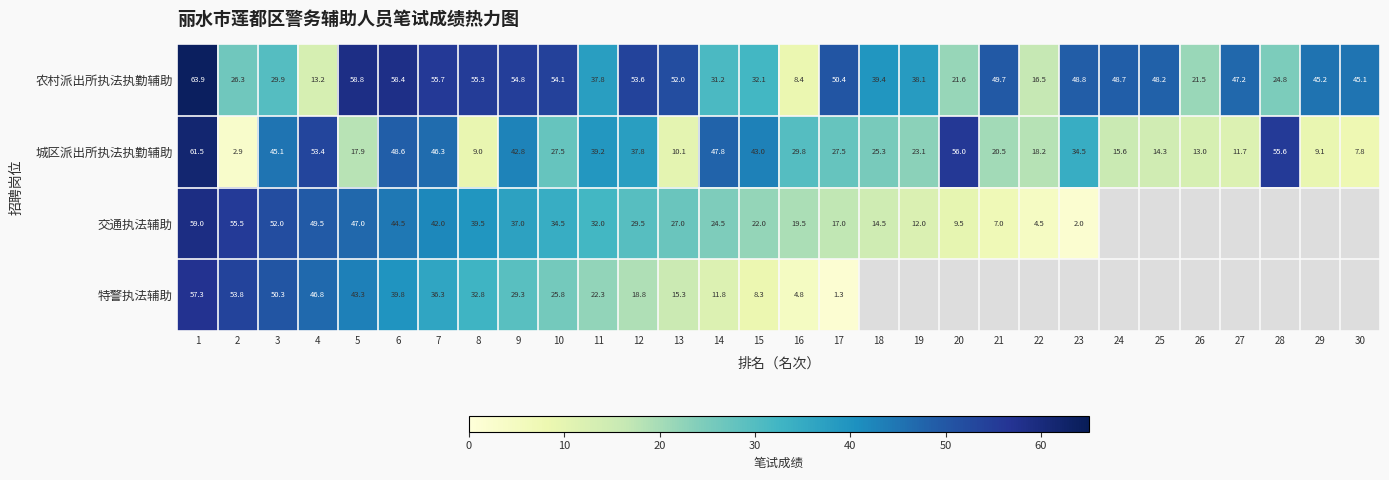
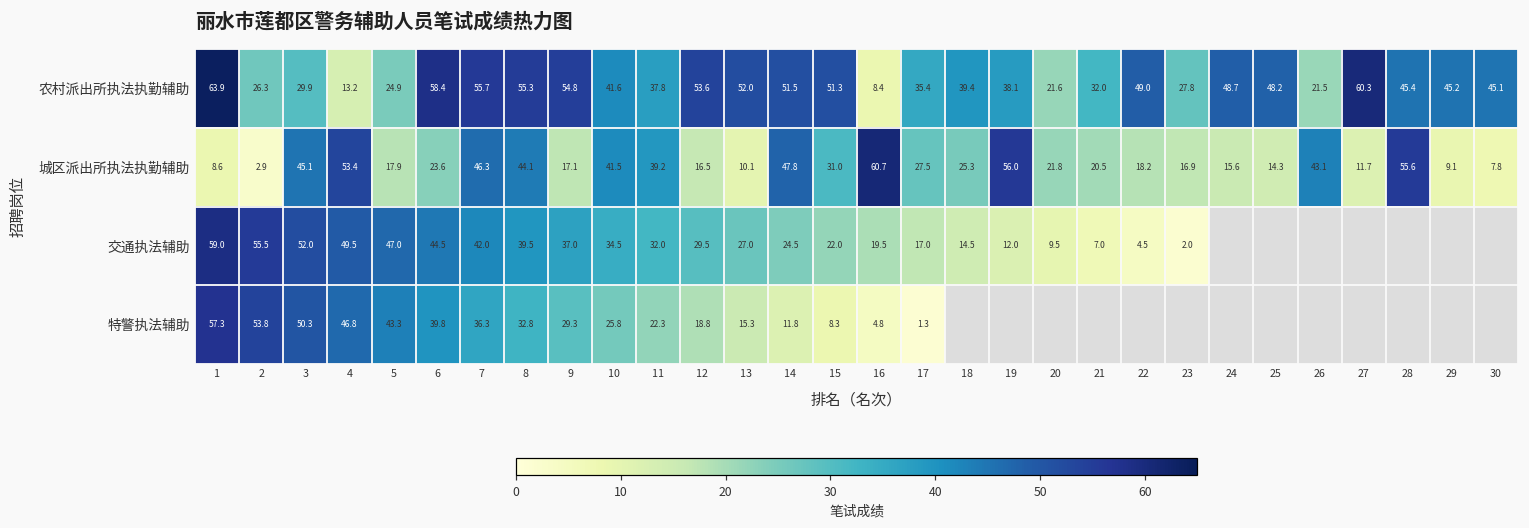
农村派出所执法执勤辅助, 5: 58.8 -> 24.9
农村派出所执法执勤辅助, 10: 54.1 -> 41.6
农村派出所执法执勤辅助, 14: 31.2 -> 51.5
农村派出所执法执勤辅助, 15: 32.1 -> 51.3
农村派出所执法执勤辅助, 17: 50.4 -> 35.4
农村派出所执法执勤辅助, 21: 49.7 -> 32.0
农村派出所执法执勤辅助, 22: 16.5 -> 49.0
农村派出所执法执勤辅助, 23: 48.8 -> 27.8
农村派出所执法执勤辅助, 27: 47.2 -> 60.3
农村派出所执法执勤辅助, 28: 24.8 -> 45.4
城区派出所执法执勤辅助, 1: 61.5 -> 8.6
城区派出所执法执勤辅助, 6: 48.6 -> 23.6
城区派出所执法执勤辅助, 8: 9.0 -> 44.1
城区派出所执法执勤辅助, 9: 42.8 -> 17.1
城区派出所执法执勤辅助, 10: 27.5 -> 41.5
城区派出所执法执勤辅助, 12: 37.8 -> 16.5
城区派出所执法执勤辅助, 15: 43.0 -> 31.0
城区派出所执法执勤辅助, 16: 29.8 -> 60.7
城区派出所执法执勤辅助, 19: 23.1 -> 56.0
城区派出所执法执勤辅助, 20: 56.0 -> 21.8
城区派出所执法执勤辅助, 23: 34.5 -> 16.9
城区派出所执法执勤辅助, 26: 13.0 -> 43.1
